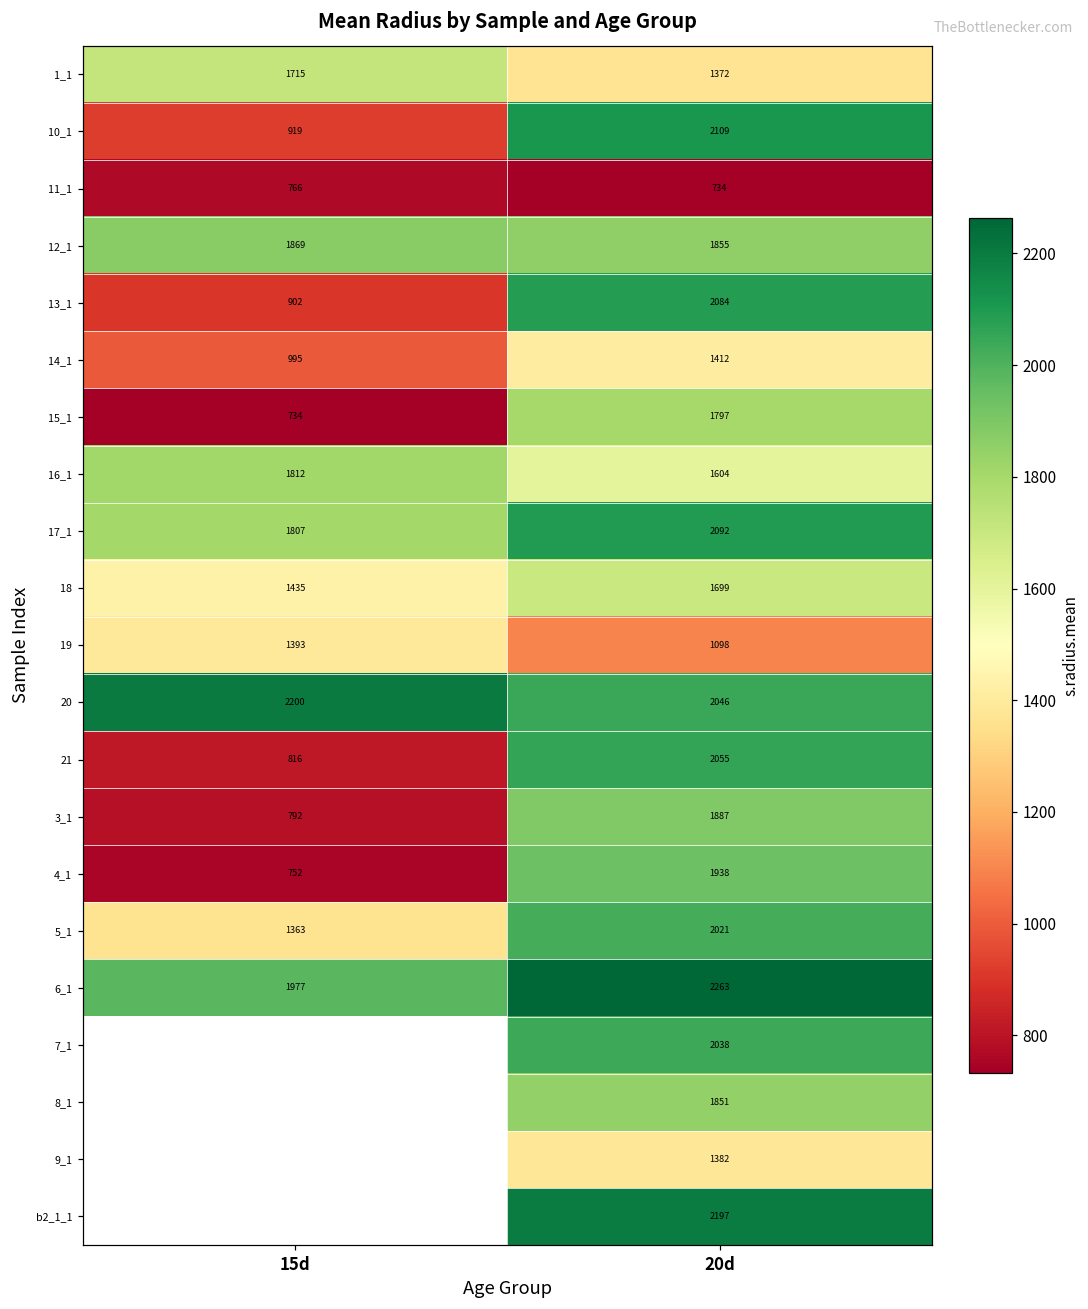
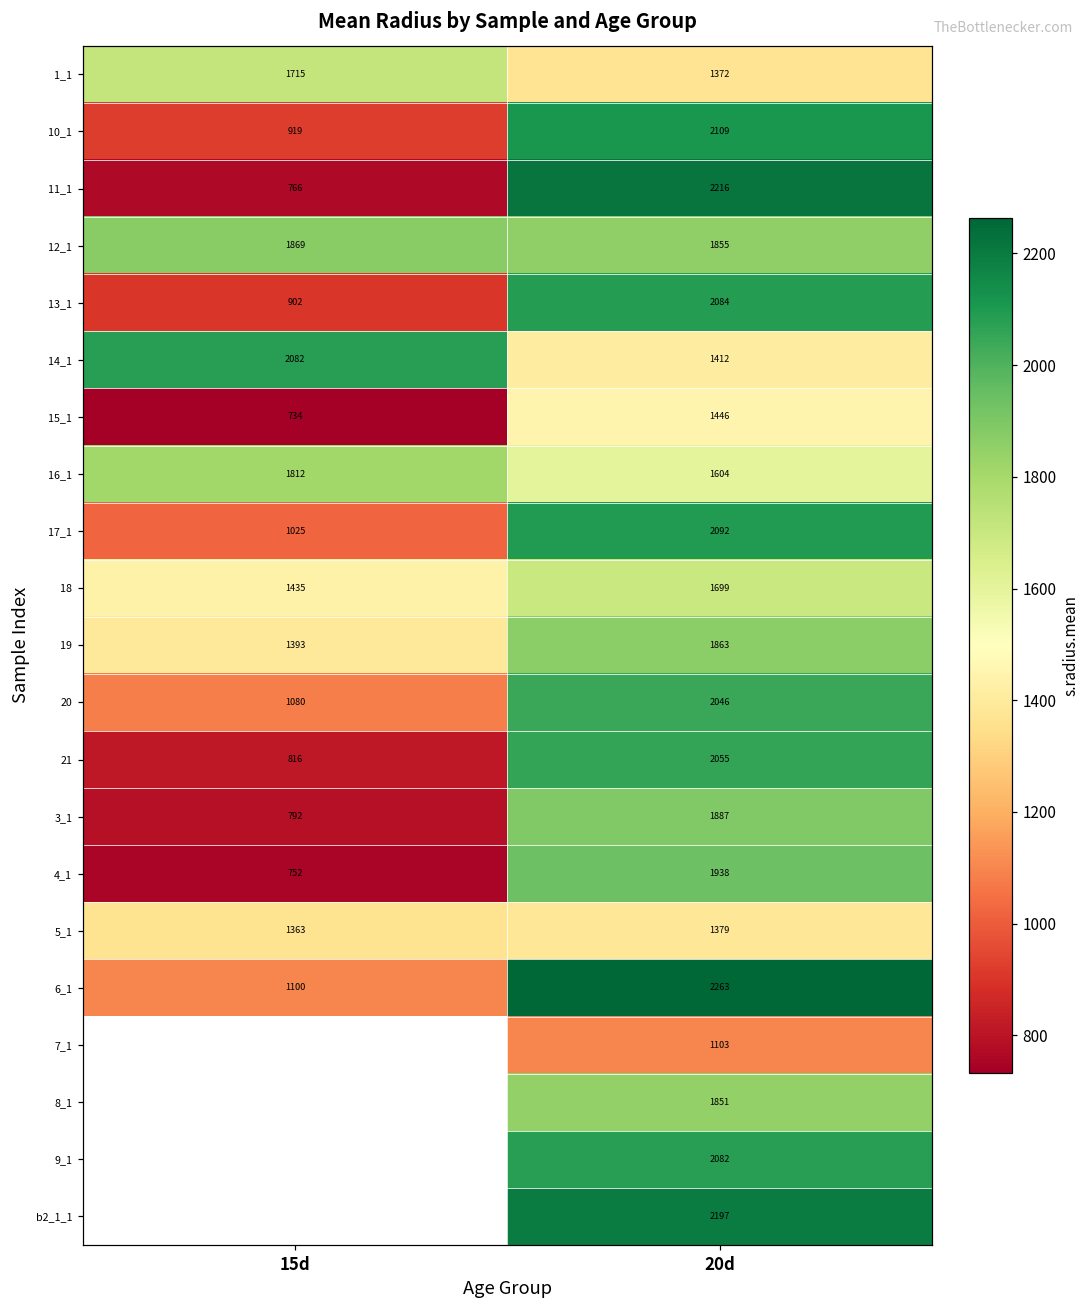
11_1, 20d: 734 -> 2216
14_1, 15d: 995 -> 2082
15_1, 20d: 1797 -> 1446
17_1, 15d: 1807 -> 1025
19, 20d: 1098 -> 1863
20, 15d: 2200 -> 1080
5_1, 20d: 2021 -> 1379
6_1, 15d: 1977 -> 1100
7_1, 20d: 2038 -> 1103
9_1, 20d: 1382 -> 2082
